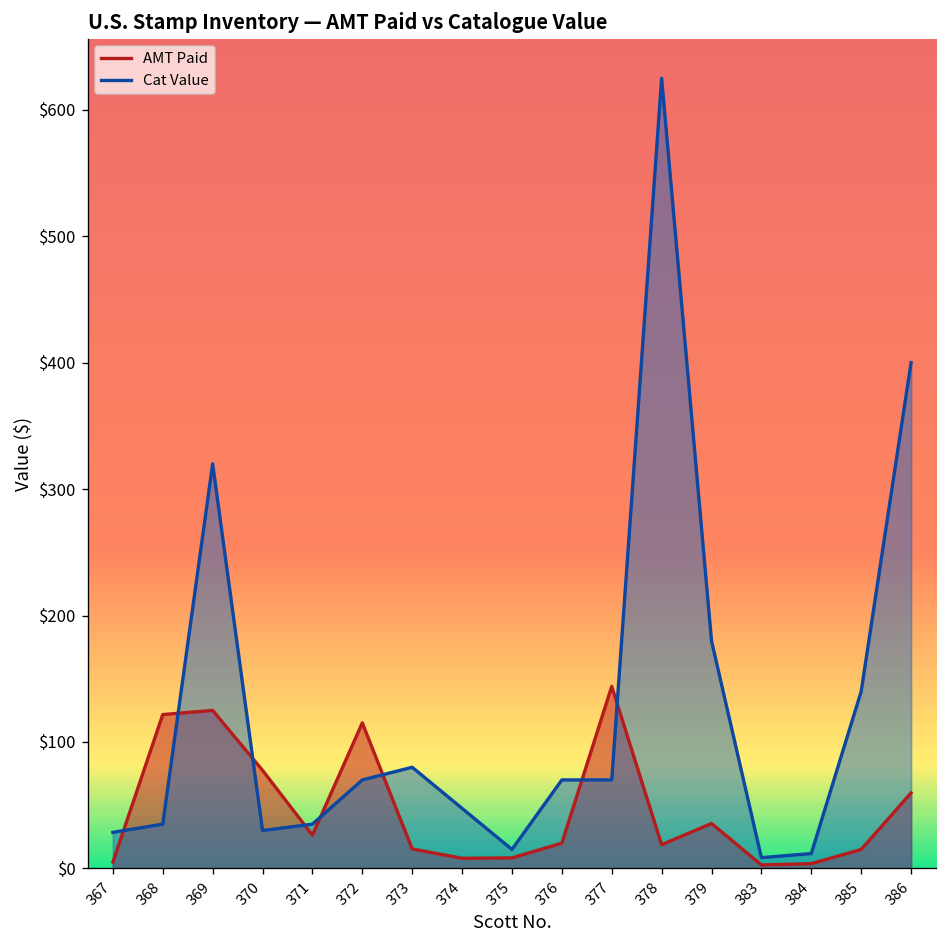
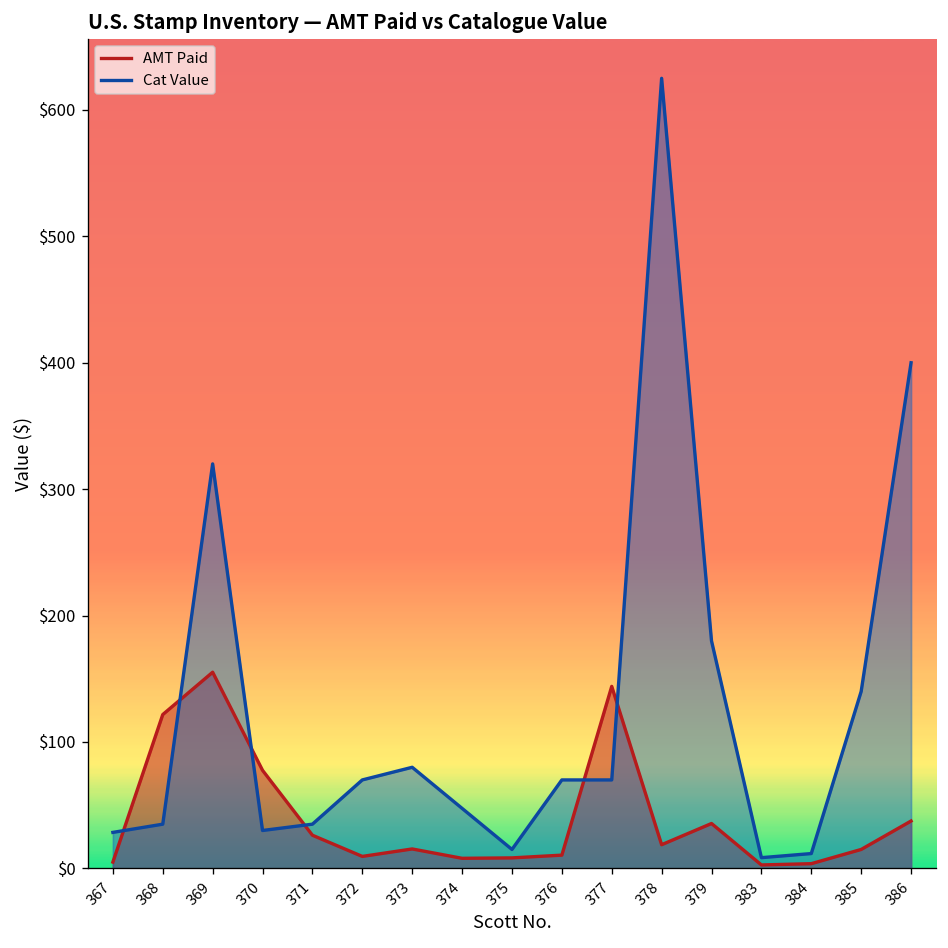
AMT Paid, 369: $125 -> $155
AMT Paid, 372: $115 -> $10
AMT Paid, 376: $20 -> $11
AMT Paid, 386: $60 -> $38
